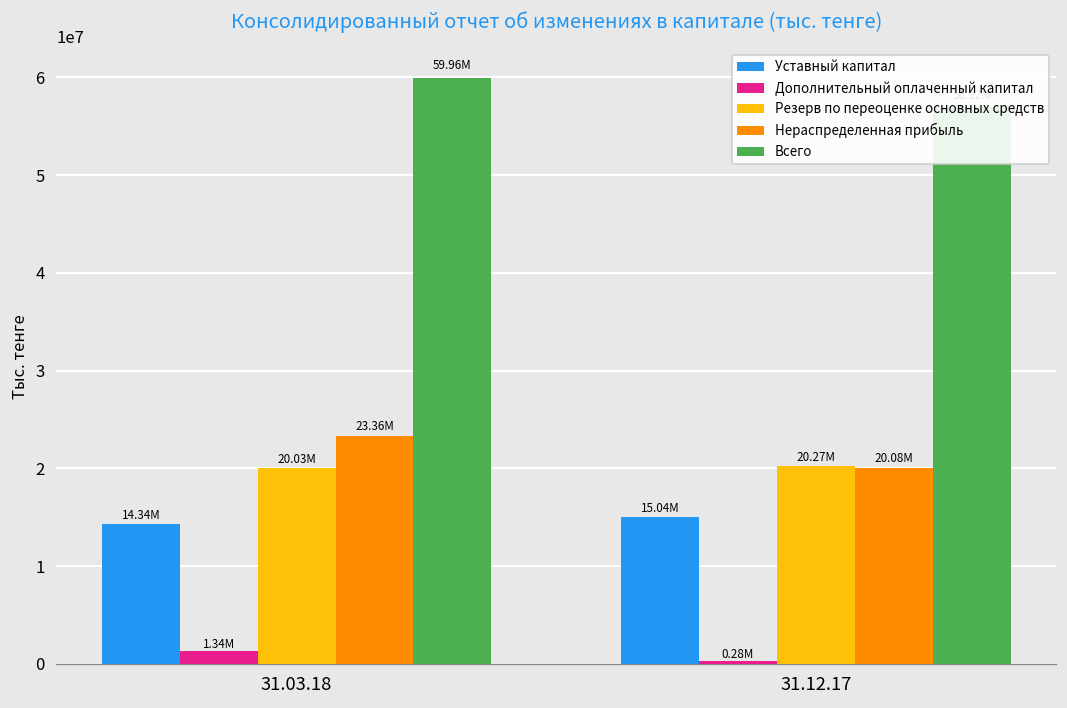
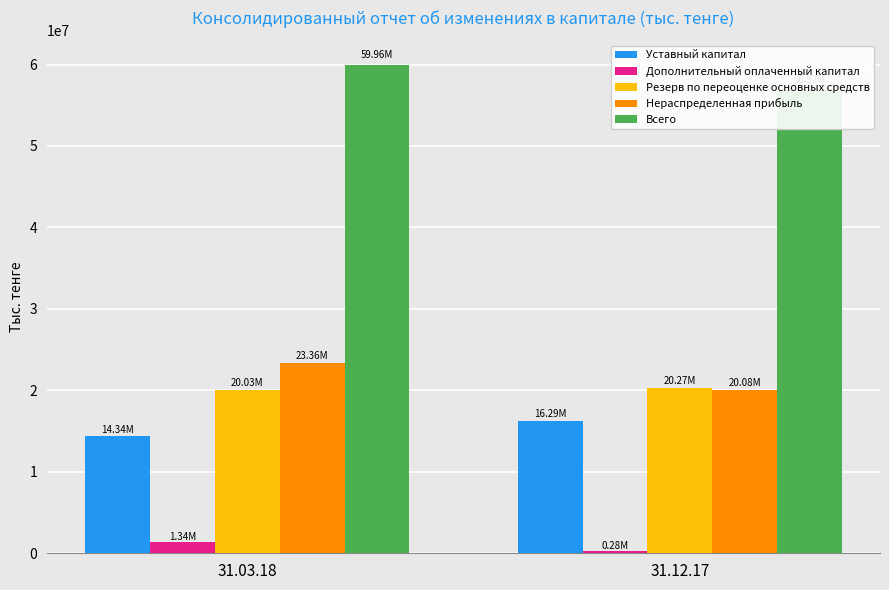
Уставный капитал, 31.12.17: 15.04M -> 16.29M
